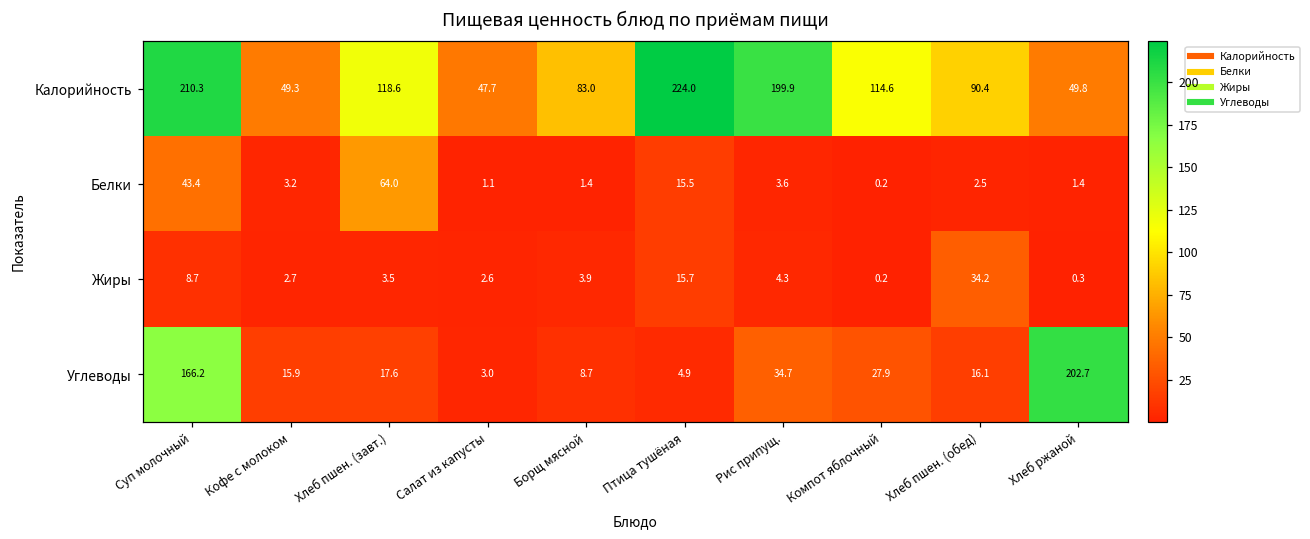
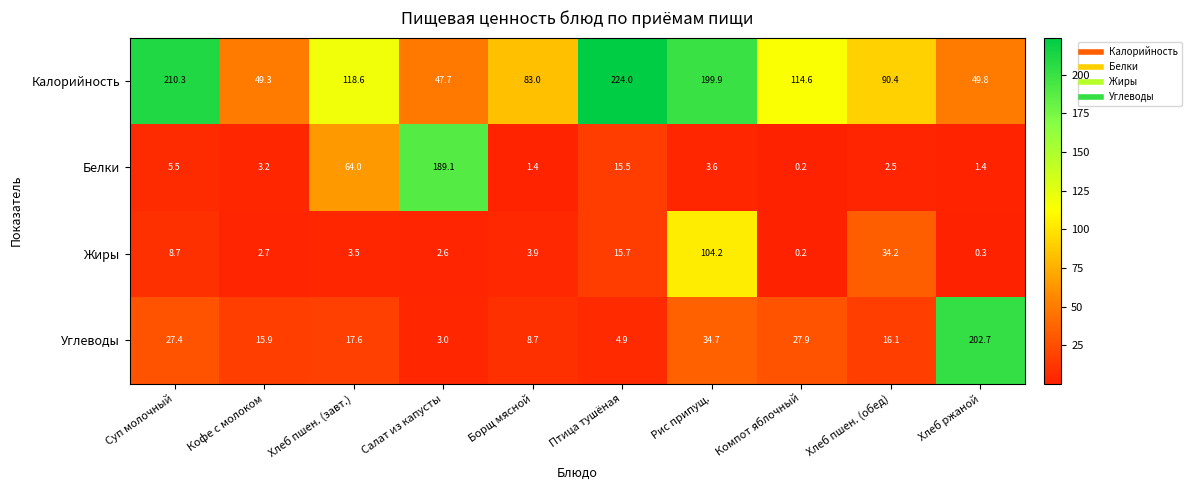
Белки, Суп молочный: 43.4 -> 5.5
Белки, Салат из капусты: 1.1 -> 189.1
Жиры, Рис припущ.: 4.3 -> 104.2
Углеводы, Суп молочный: 166.2 -> 27.4
